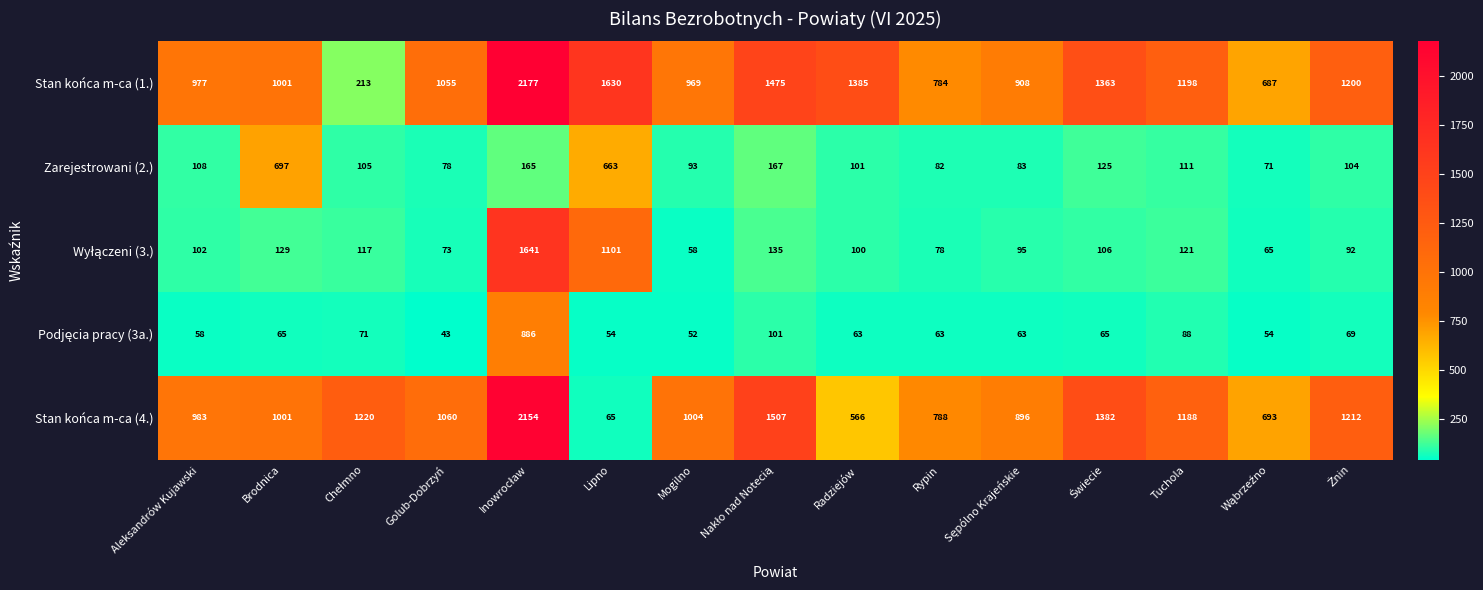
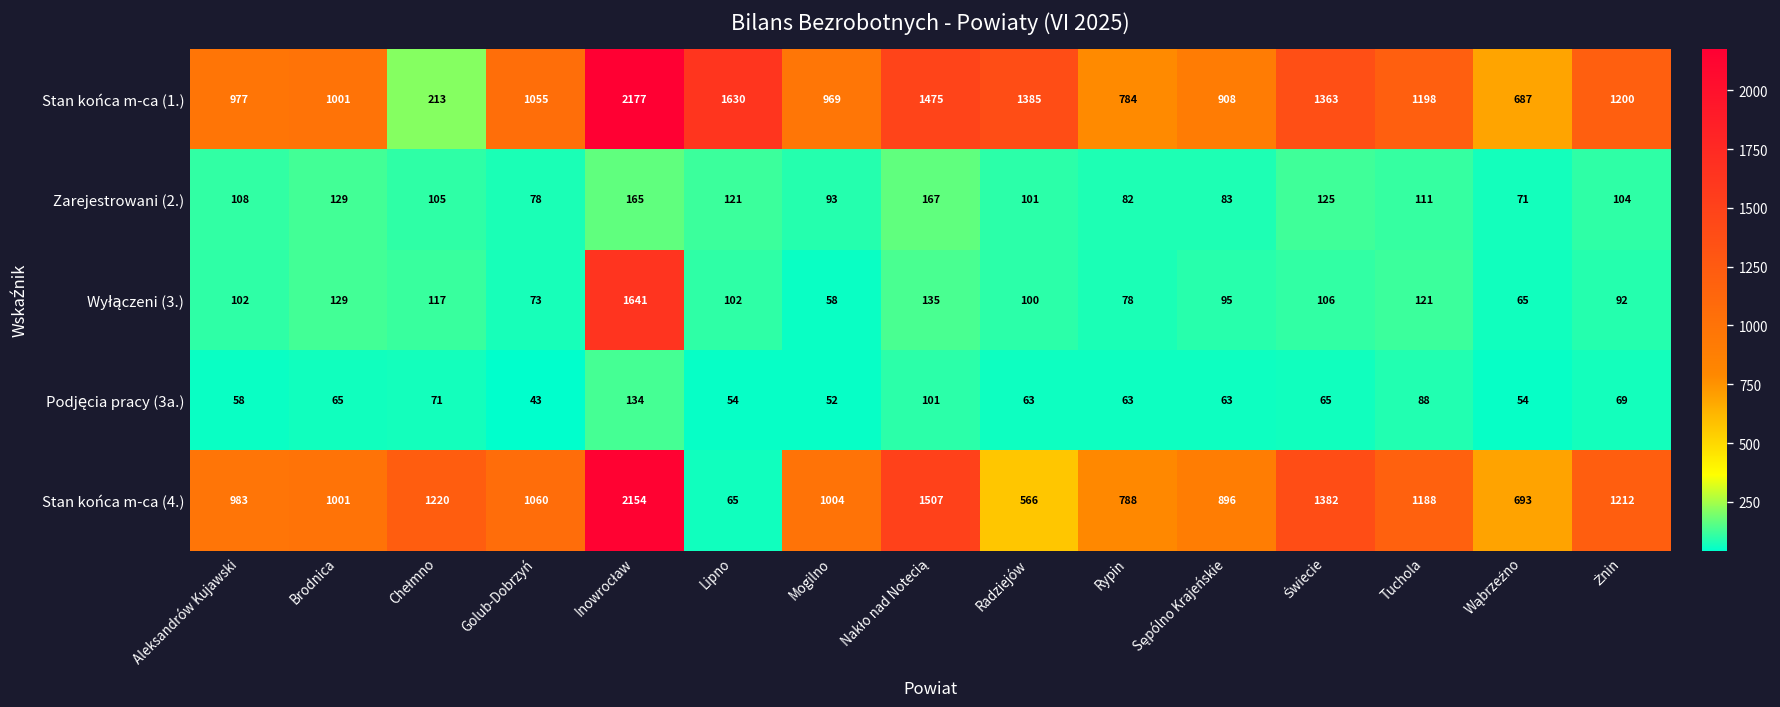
Zarejestrowani (2.), Brodnica: 697 -> 129
Zarejestrowani (2.), Lipno: 663 -> 121
Wyłączeni (3.), Lipno: 1101 -> 102
Podjęcia pracy (3a.), Inowrocław: 886 -> 134
